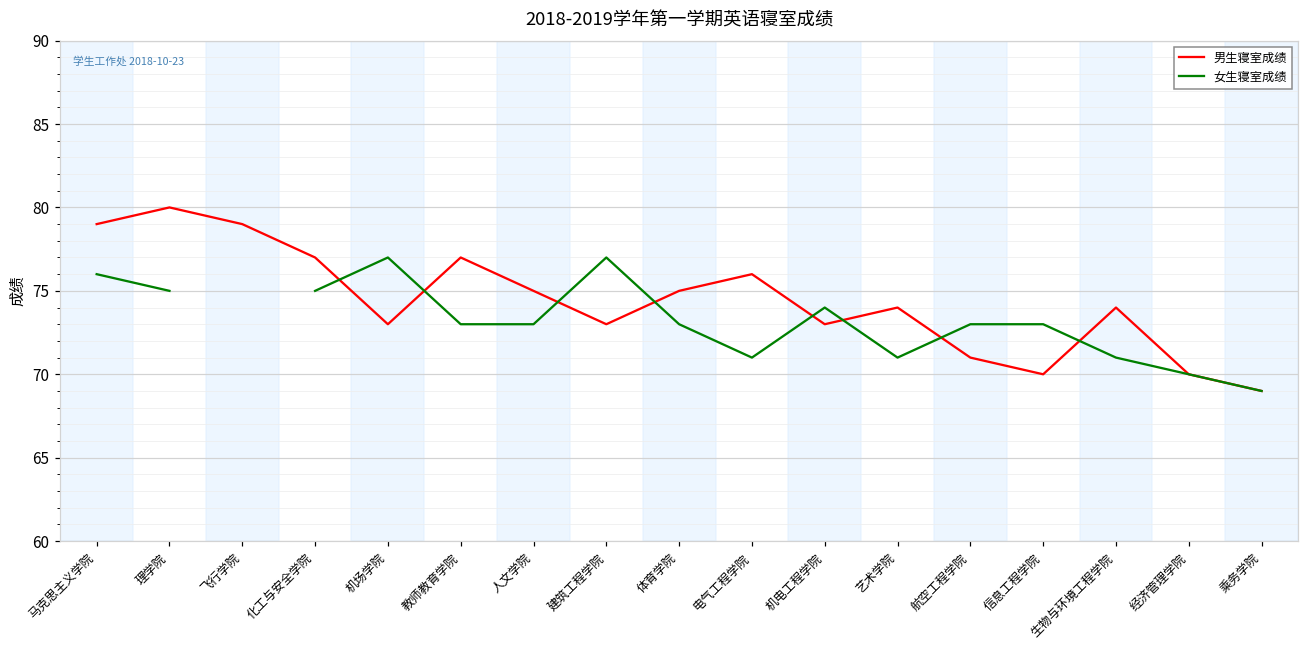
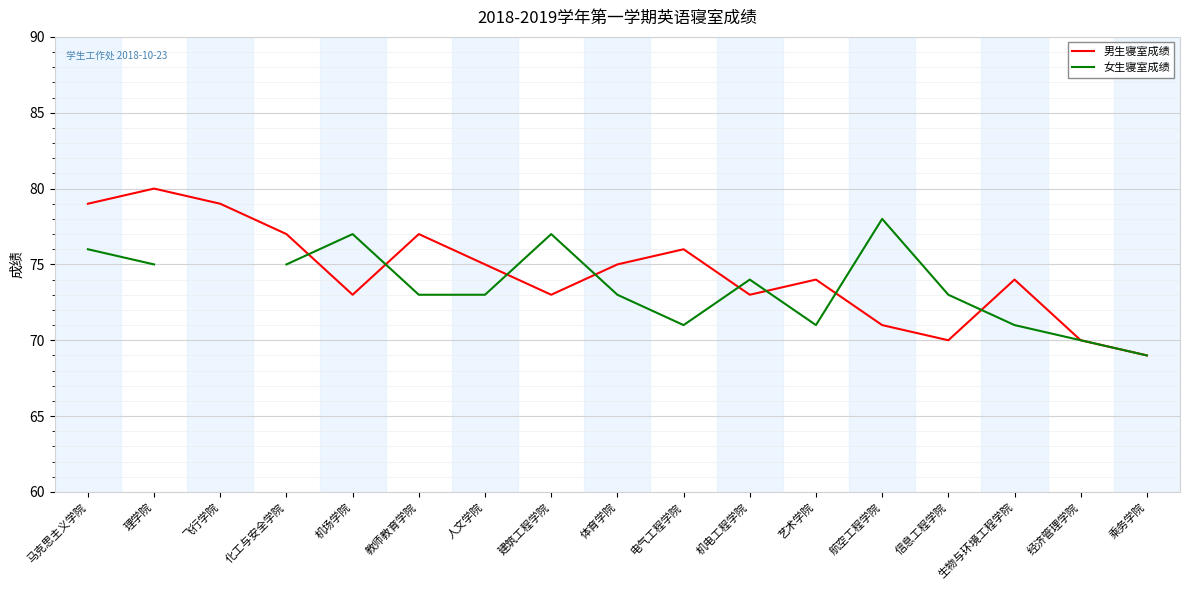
女生寝室成绩, 航空工程学院: 73 -> 78
